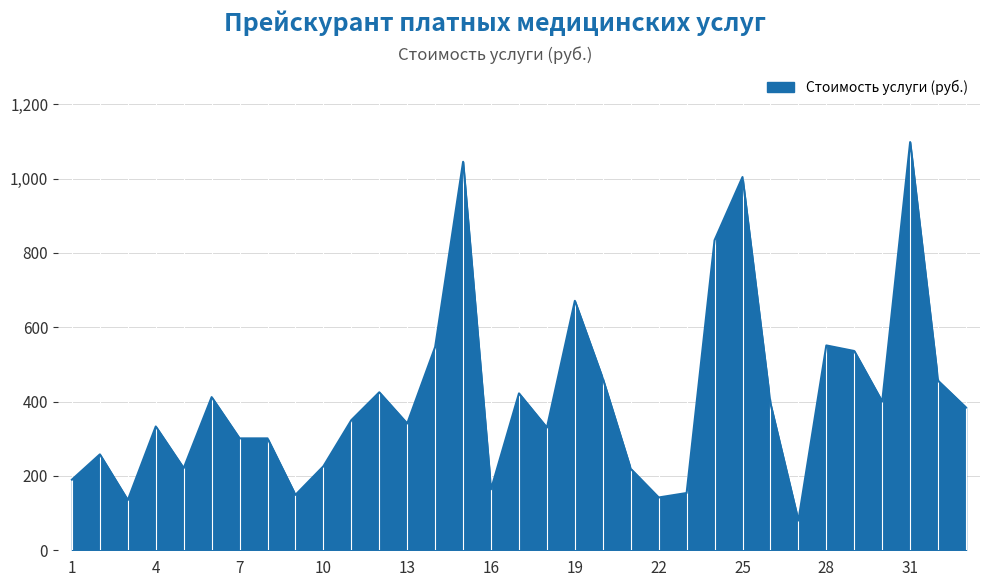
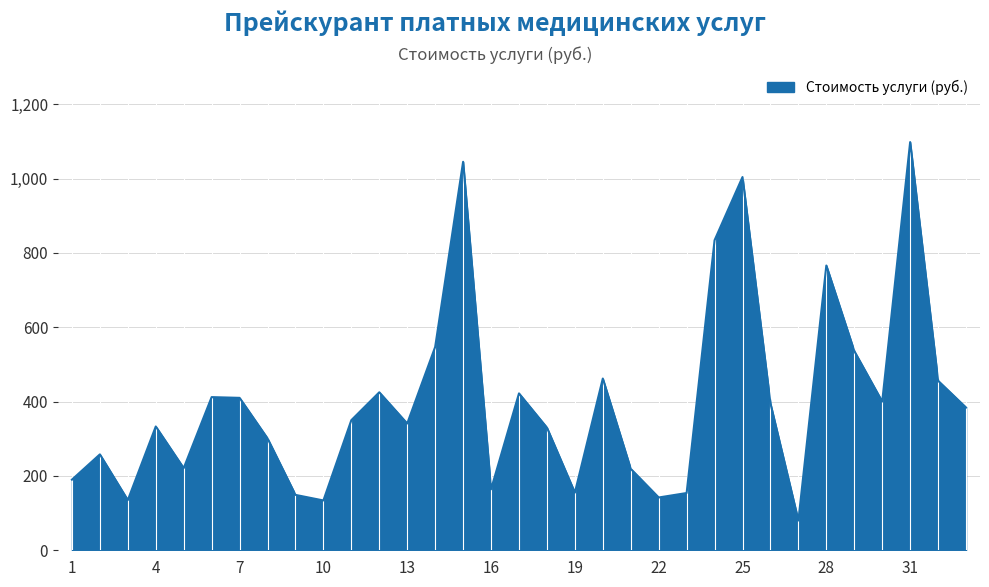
7: 300 -> 410
10: 230 -> 130
19: 670 -> 160
28: 550 -> 770
